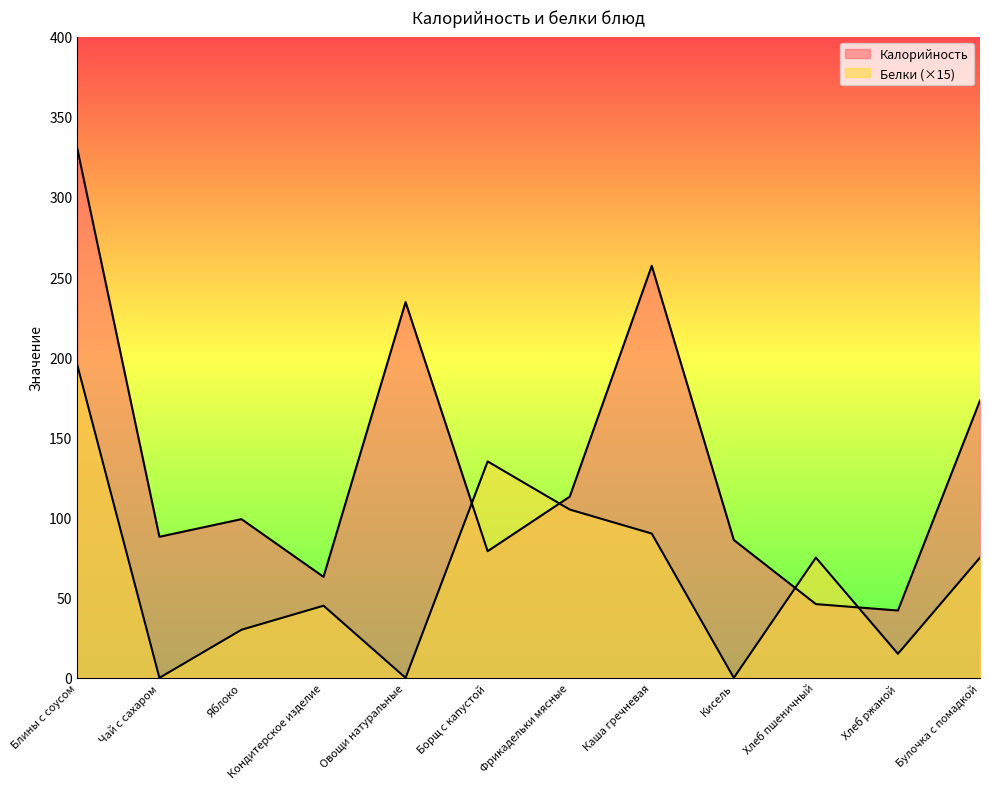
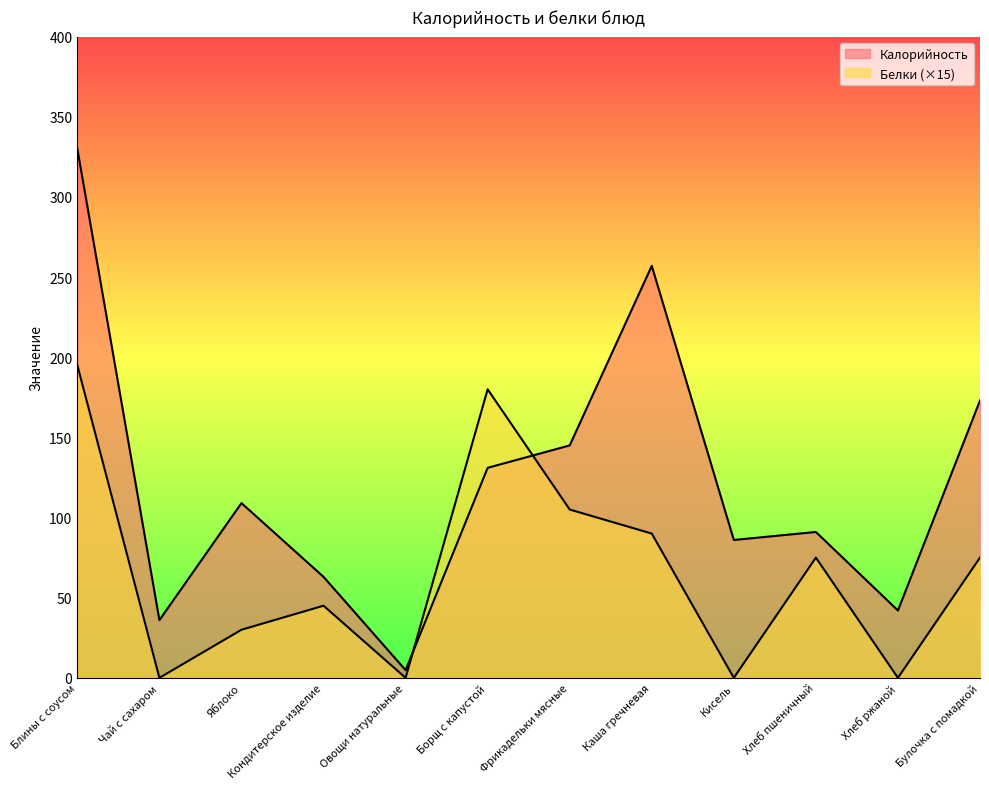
Калорийность, Чай с сахаром: 88 -> 36
Калорийность, Яблоко: 99 -> 109
Калорийность, Овощи натуральные: 234 -> 5
Калорийность, Борщ с капустой: 79 -> 131
Белки (×15), Борщ с капустой: 135 -> 180
Калорийность, Фрикадельки мясные: 113 -> 145
Калорийность, Хлеб пшеничный: 46 -> 91
Белки (×15), Хлеб ржаной: 15 -> 0
